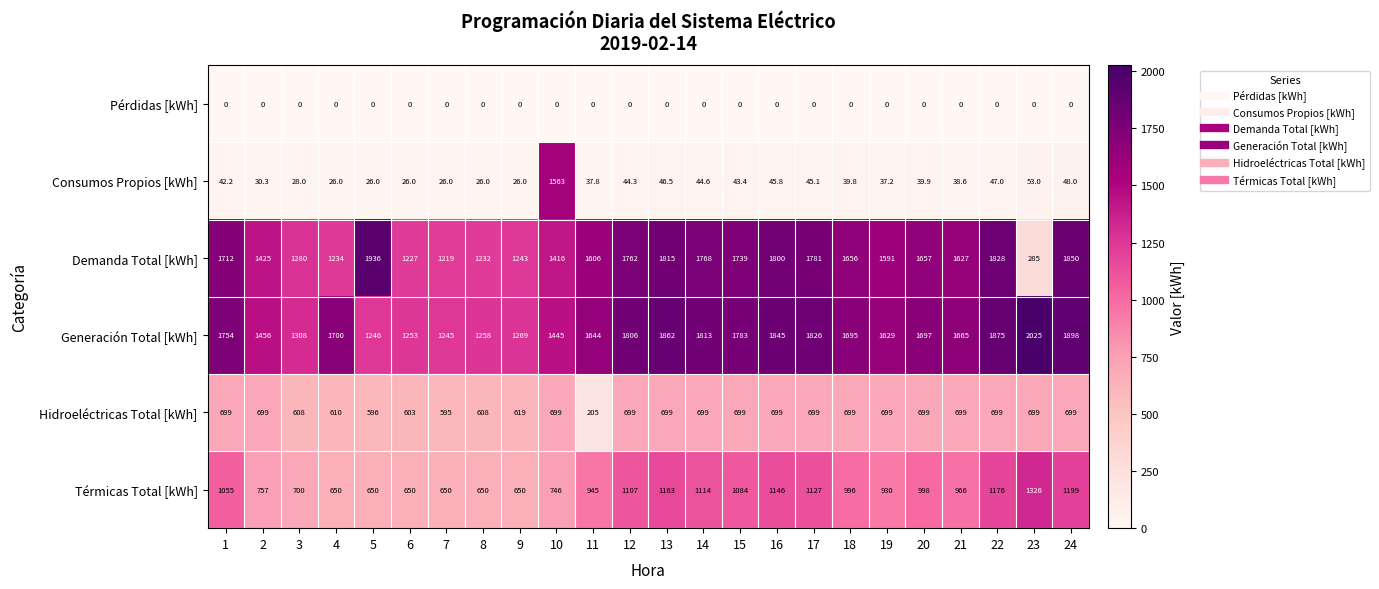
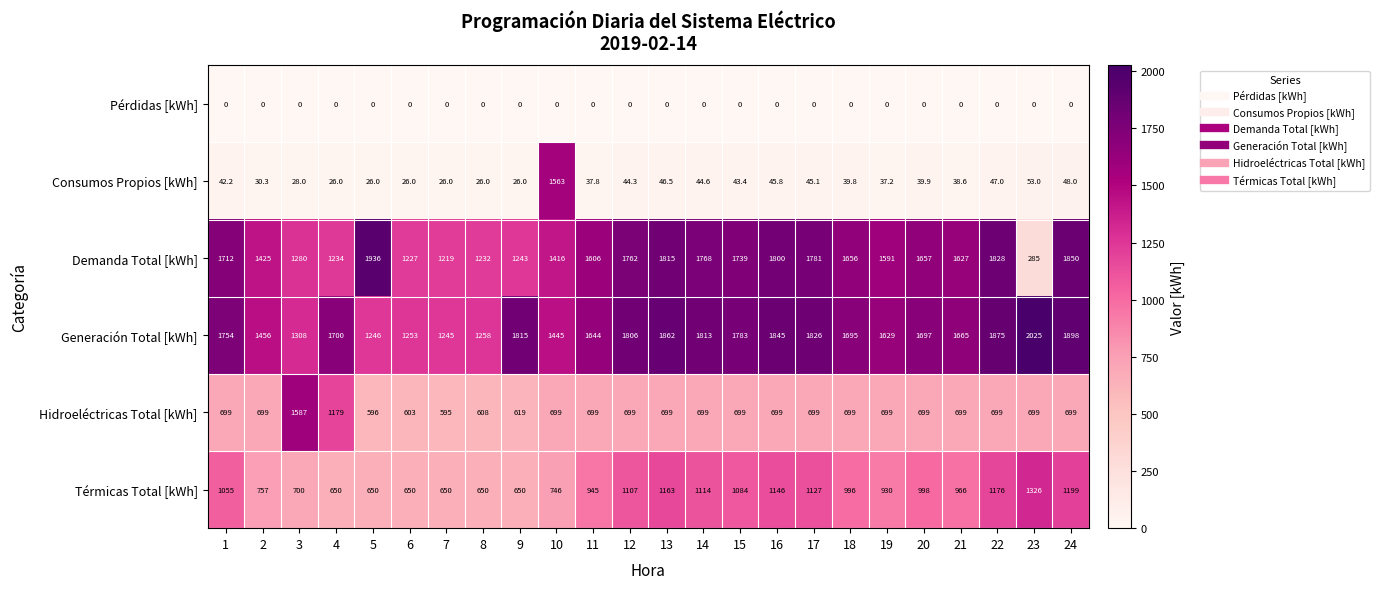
Generación Total [kWh], 9: 1269 -> 1815
Hidroeléctricas Total [kWh], 3: 608 -> 1587
Hidroeléctricas Total [kWh], 4: 610 -> 1179
Hidroeléctricas Total [kWh], 11: 205 -> 699
